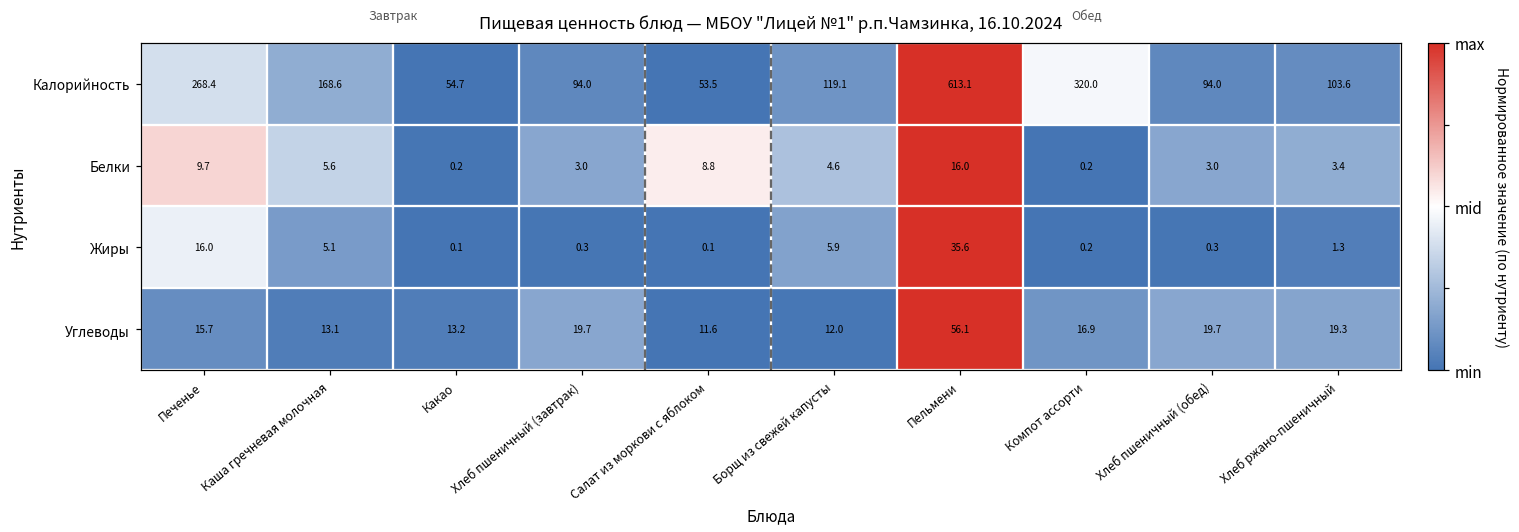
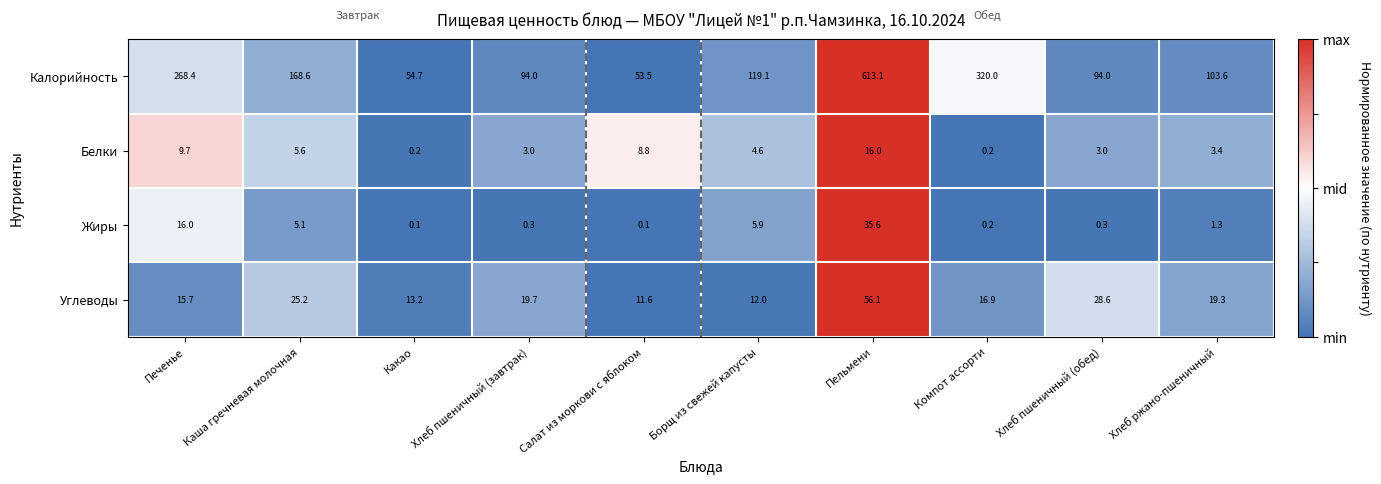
Углеводы, Каша гречневая молочная: 13.1 -> 25.2
Углеводы, Хлеб пшеничный (обед): 19.7 -> 28.6
